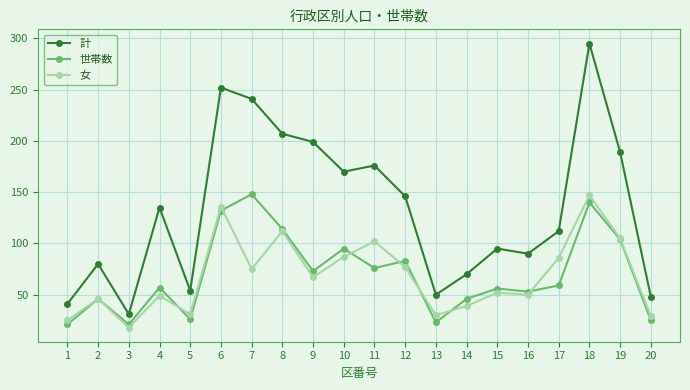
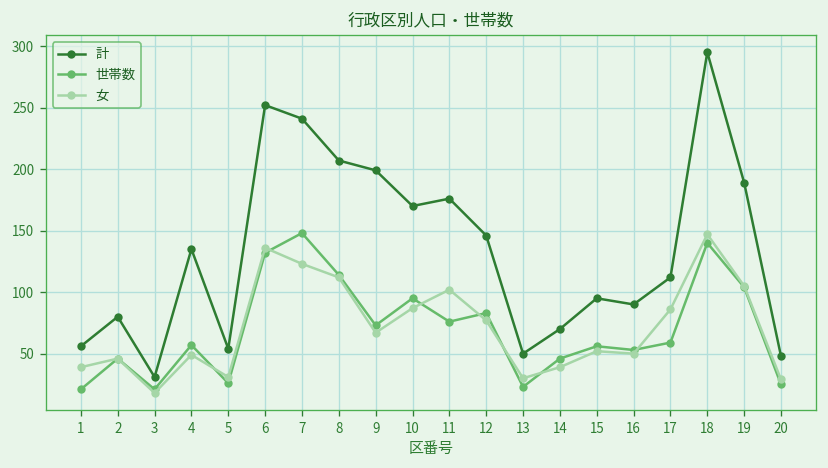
計, 1: 41 -> 56
女, 1: 25 -> 39
女, 7: 75 -> 123
